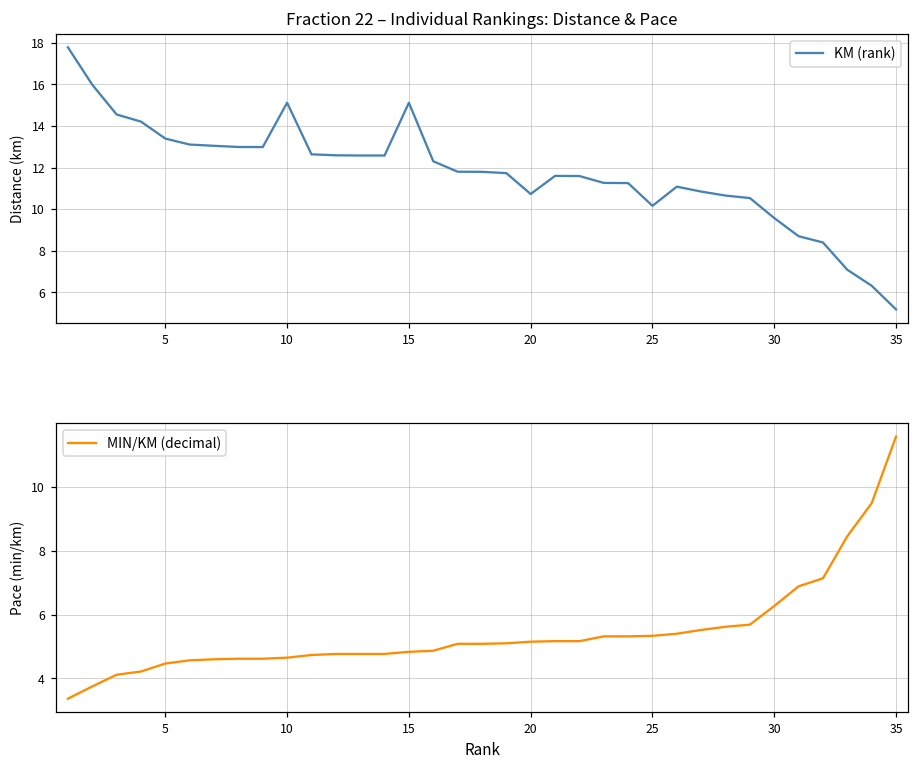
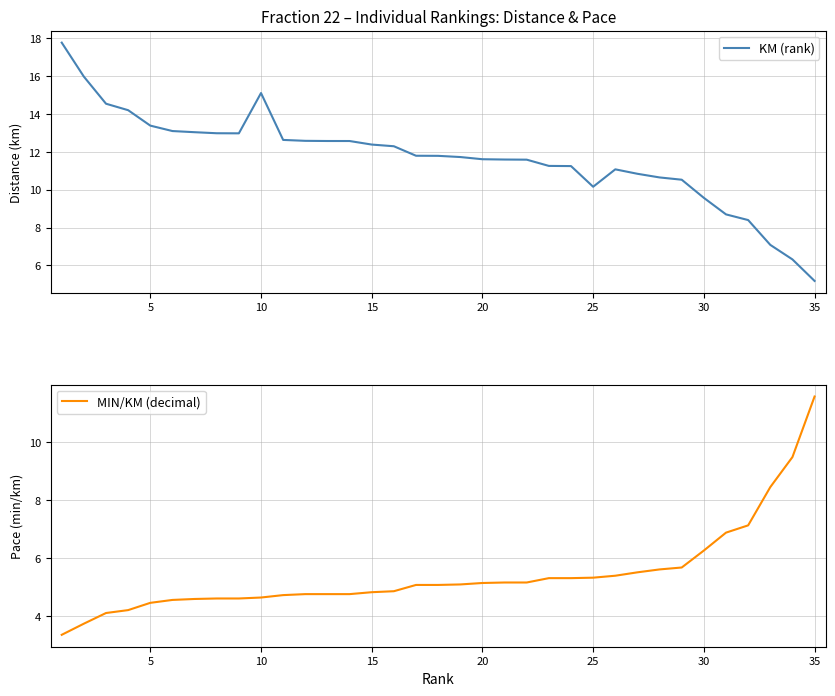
Fraction 22 – Individual Rankings: Distance & Pace, 15: 15.1 -> 12.4
Fraction 22 – Individual Rankings: Distance & Pace, 20: 10.7 -> 11.6
